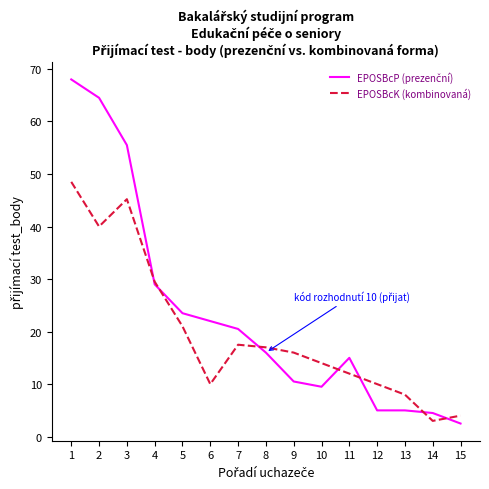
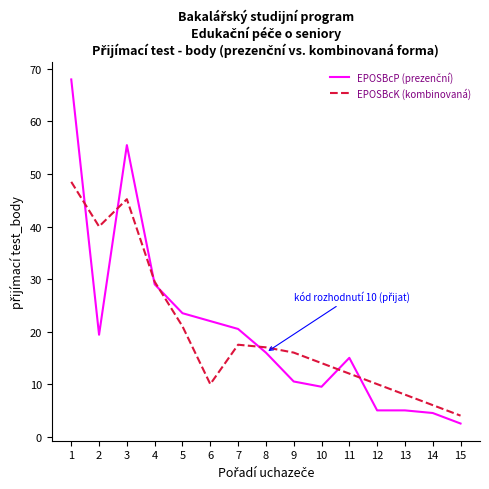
EPOSBcP (prezenční), 2: 65 -> 19
EPOSBcK (kombinovaná), 14: 3 -> 6
